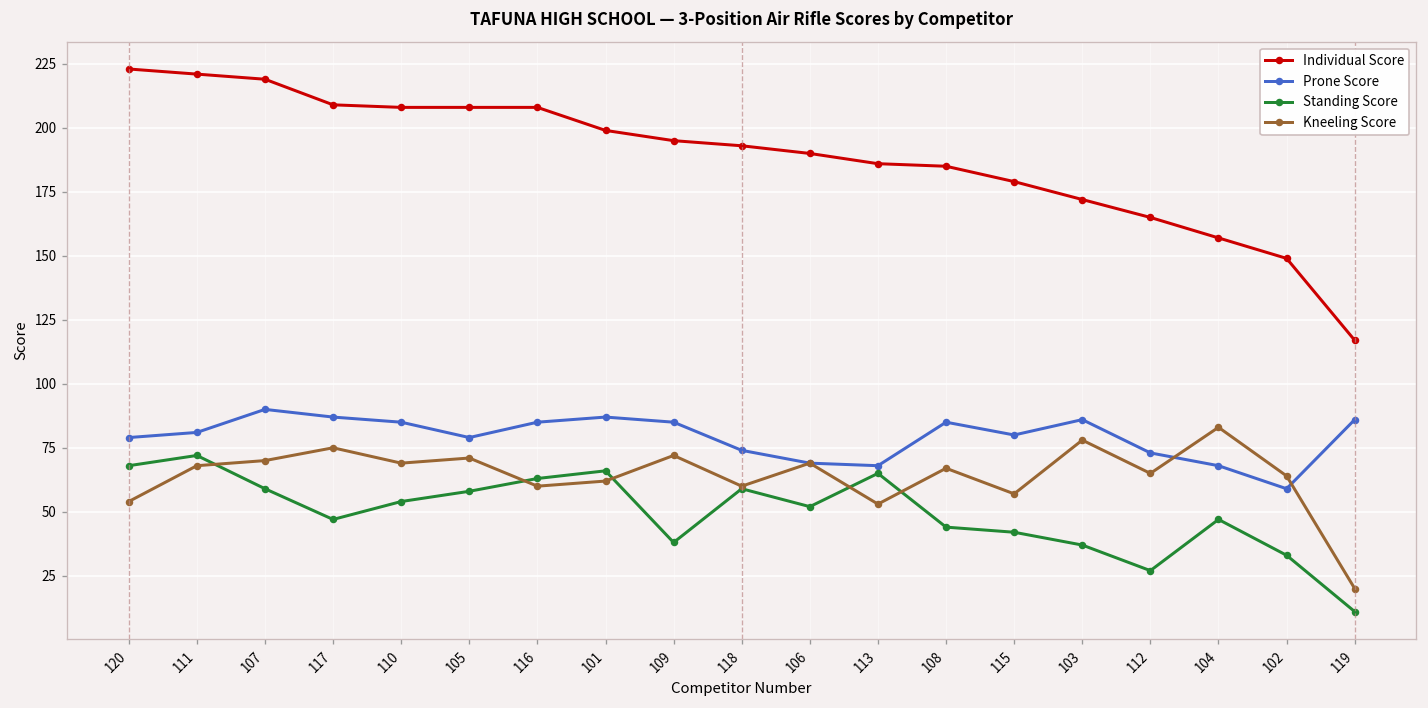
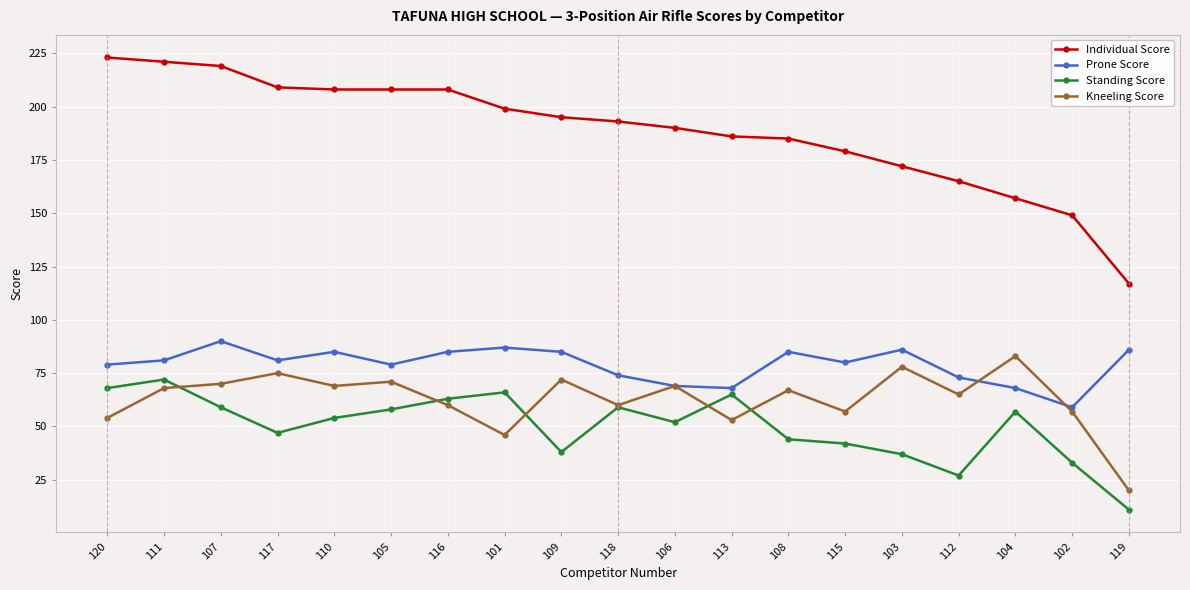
Prone Score, 117: 87 -> 81
Kneeling Score, 101: 62 -> 46
Standing Score, 104: 47 -> 57
Kneeling Score, 102: 64 -> 57
